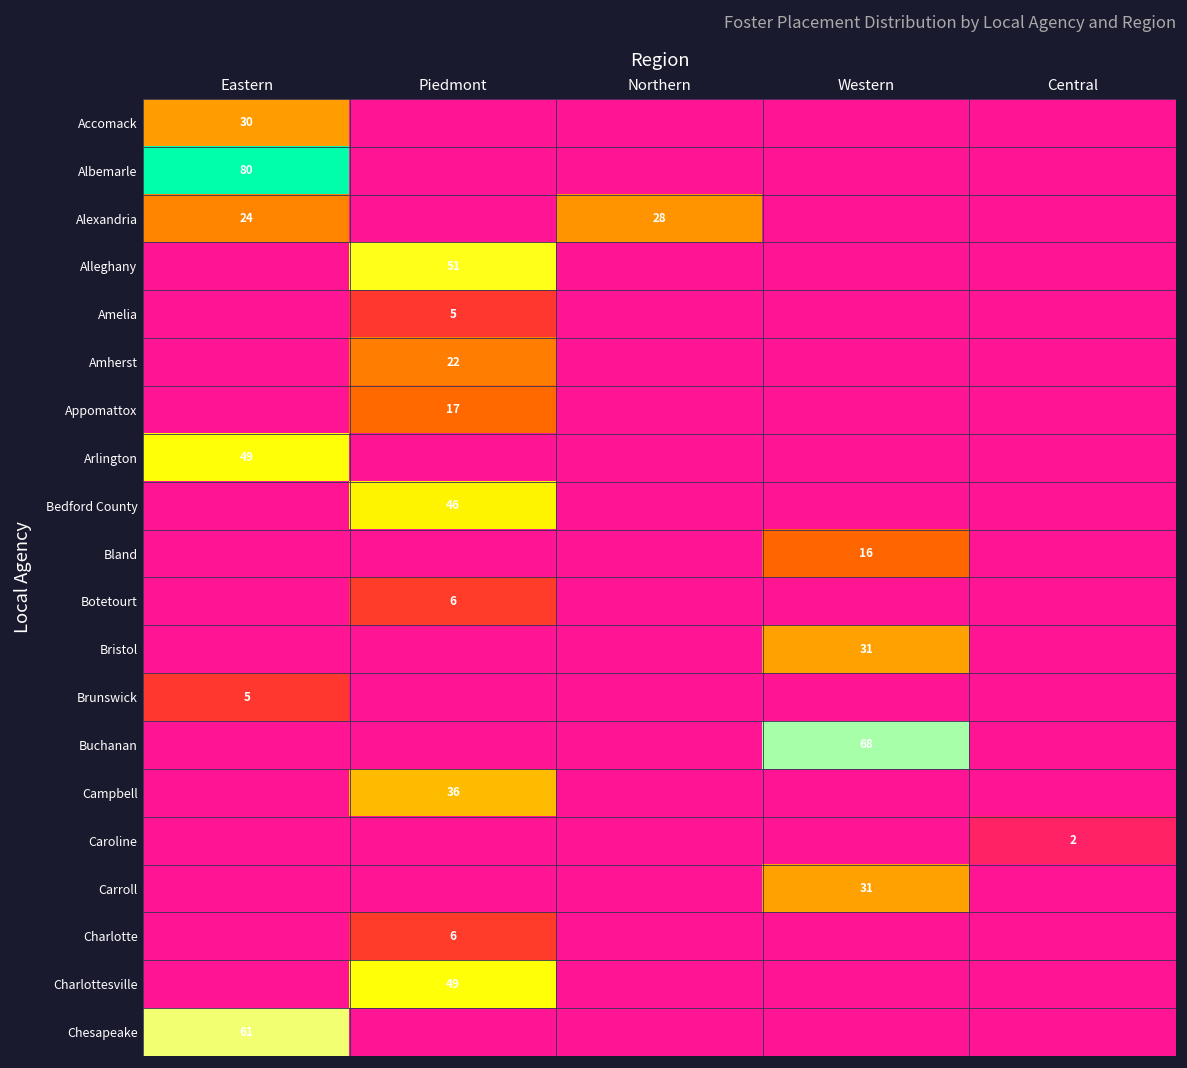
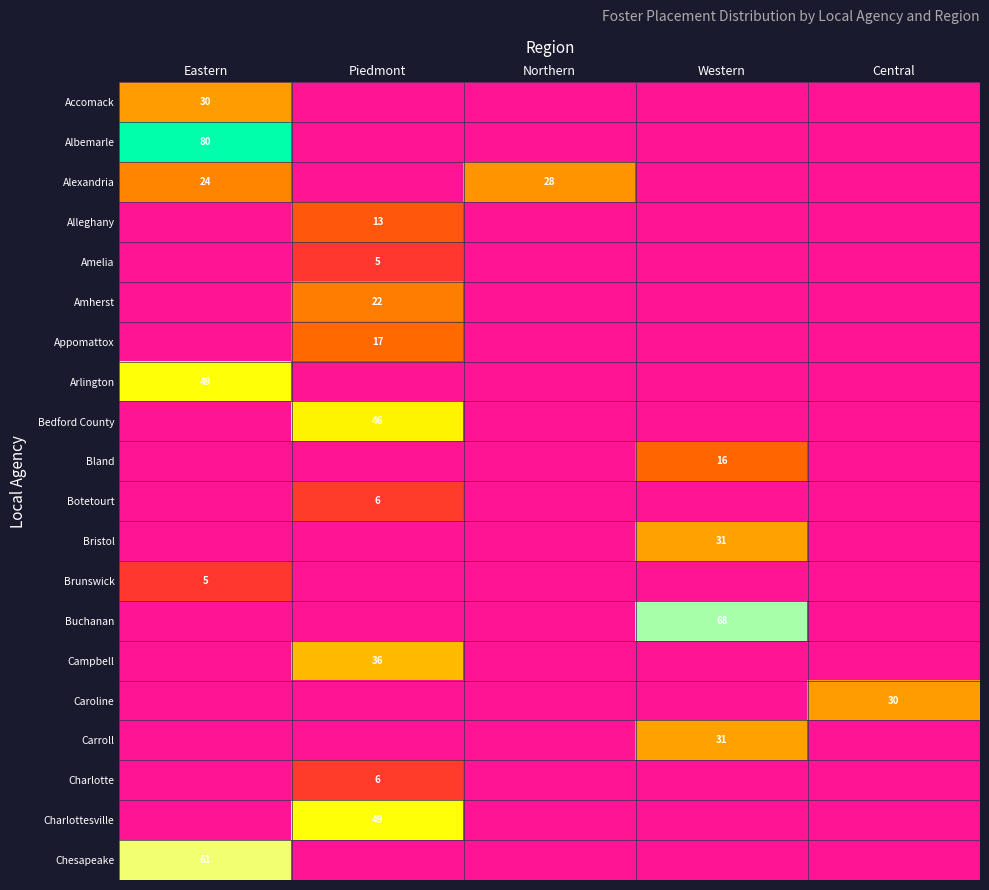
Alleghany, Piedmont: 51 -> 13
Caroline, Central: 2 -> 30
